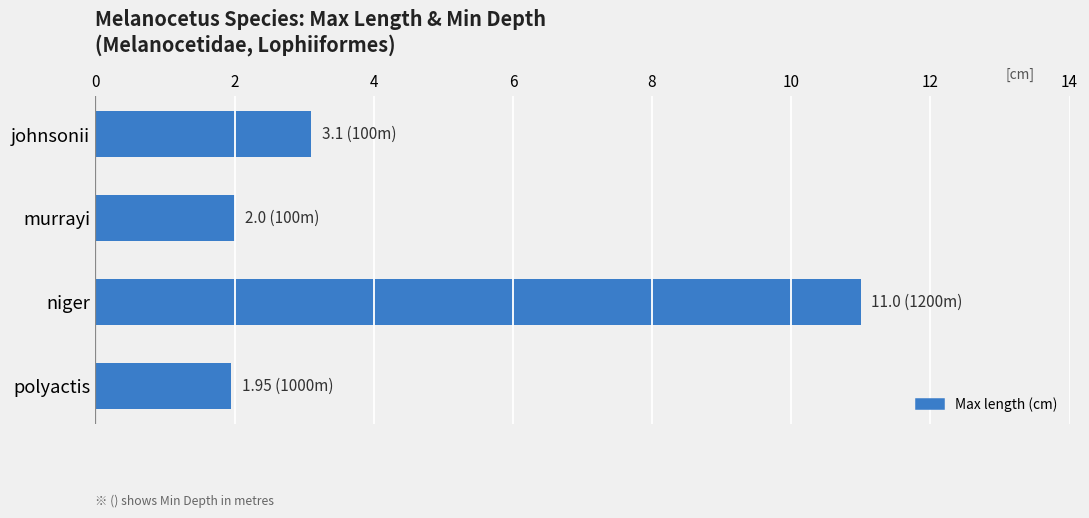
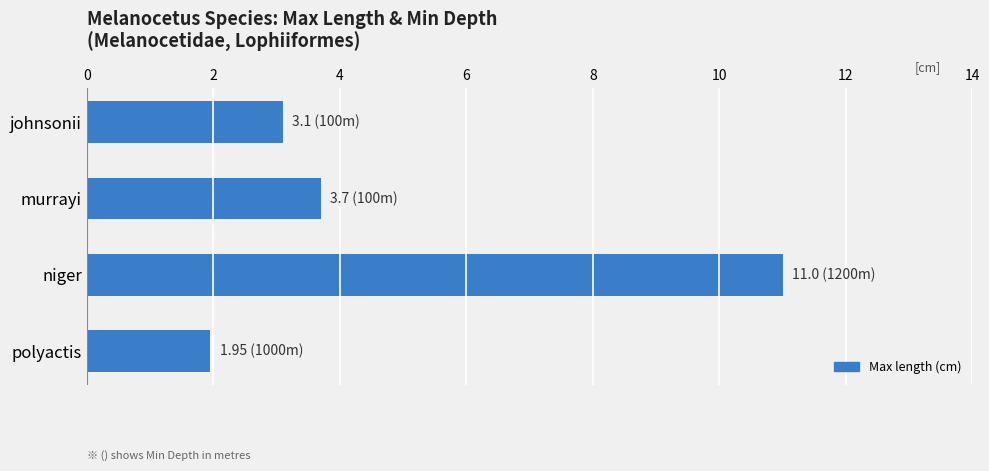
murrayi: 2.0 -> 3.7
